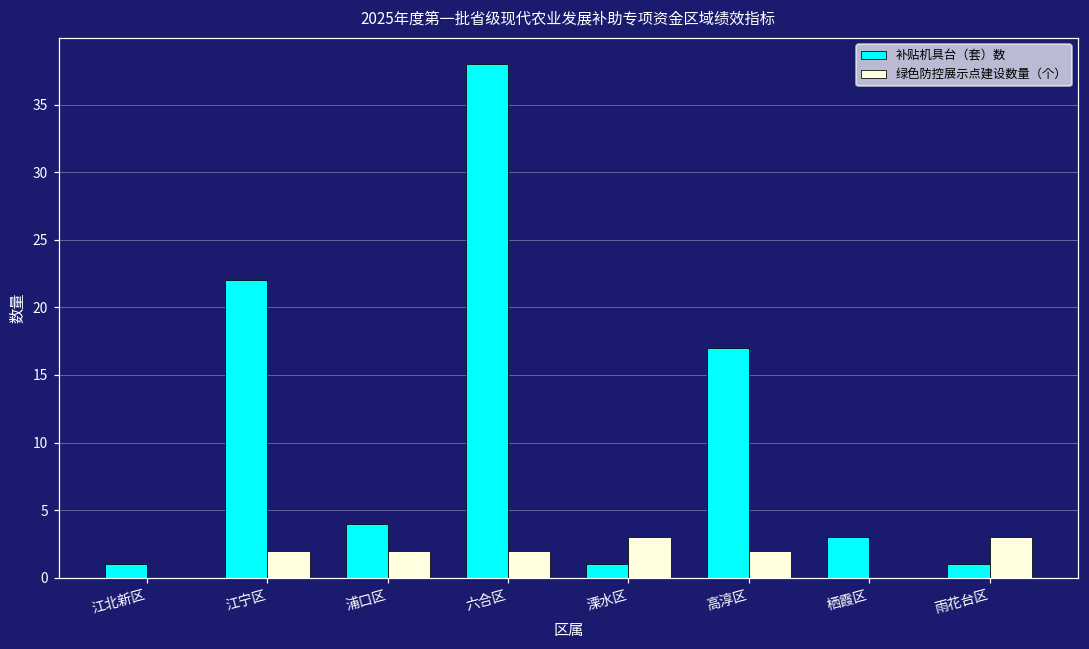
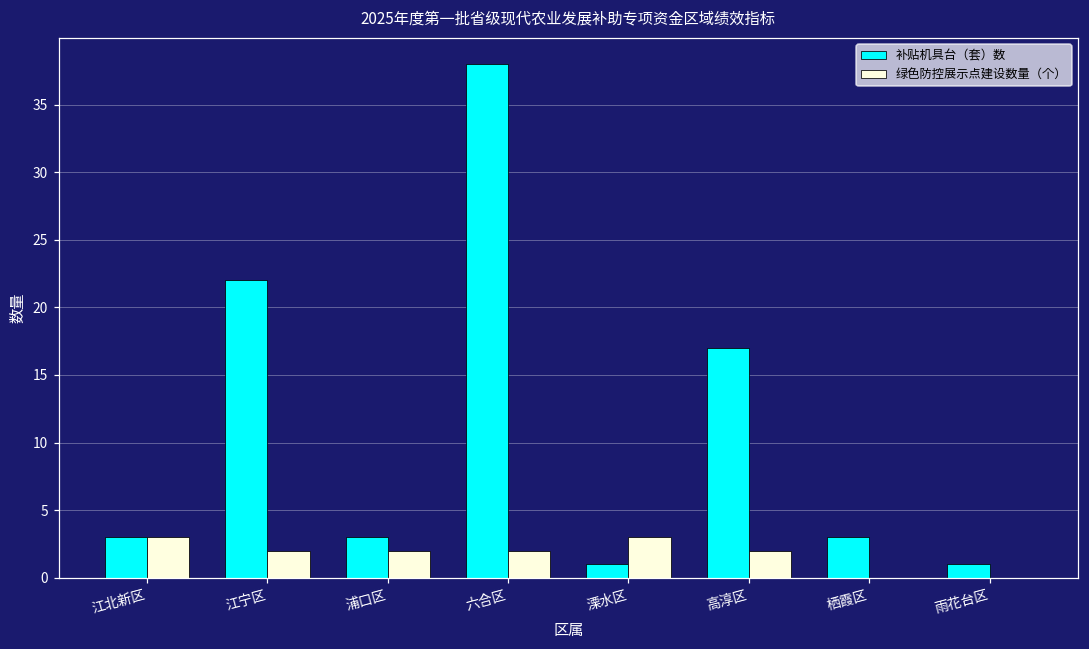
补贴机具台（套）数, 江北新区: 1 -> 3
绿色防控展示点建设数量（个）, 江北新区: 0 -> 3
补贴机具台（套）数, 浦口区: 4 -> 3
绿色防控展示点建设数量（个）, 雨花台区: 3 -> 0
